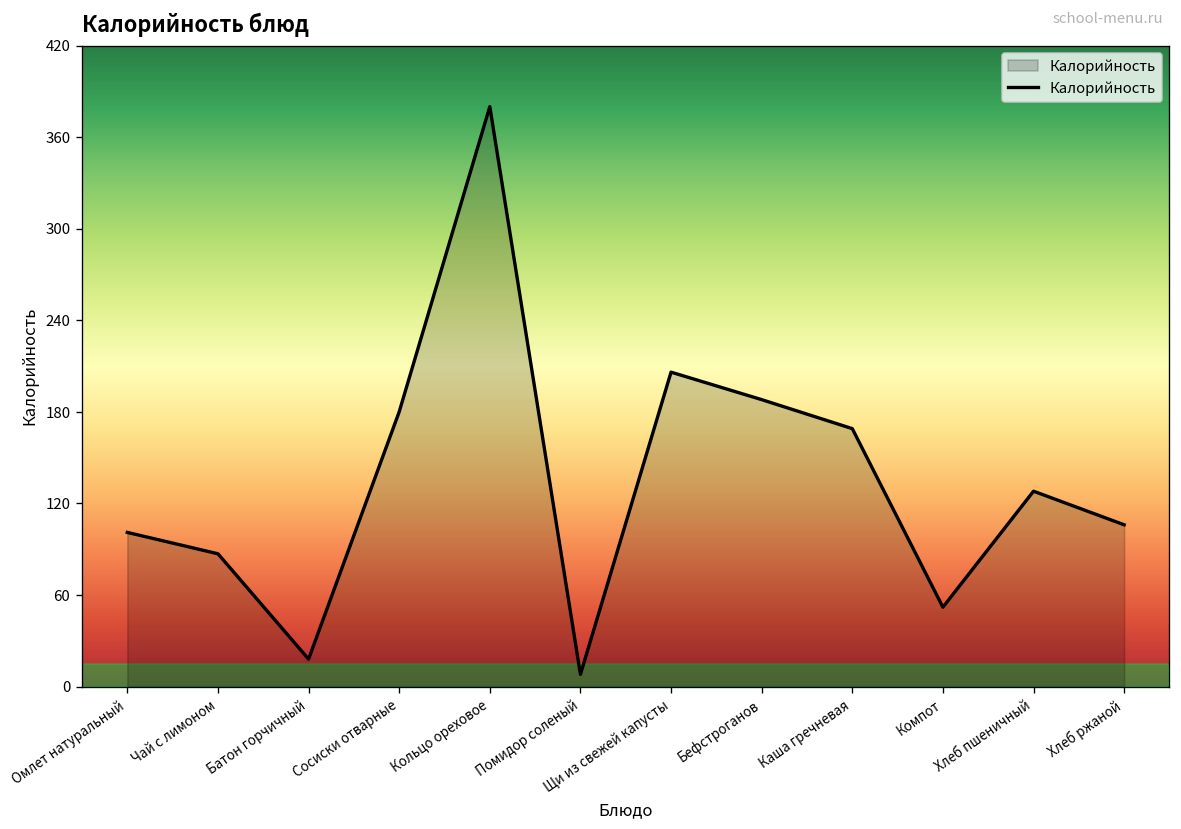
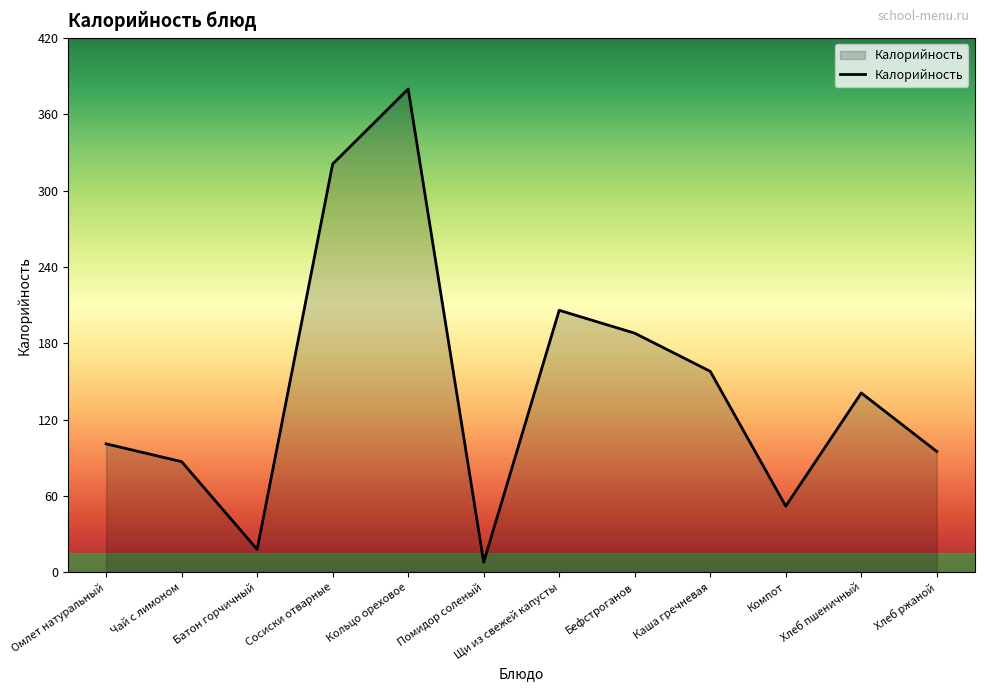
Сосиски отварные: 180 -> 321
Каша гречневая: 169 -> 158
Хлеб пшеничный: 128 -> 141
Хлеб ржаной: 106 -> 95
